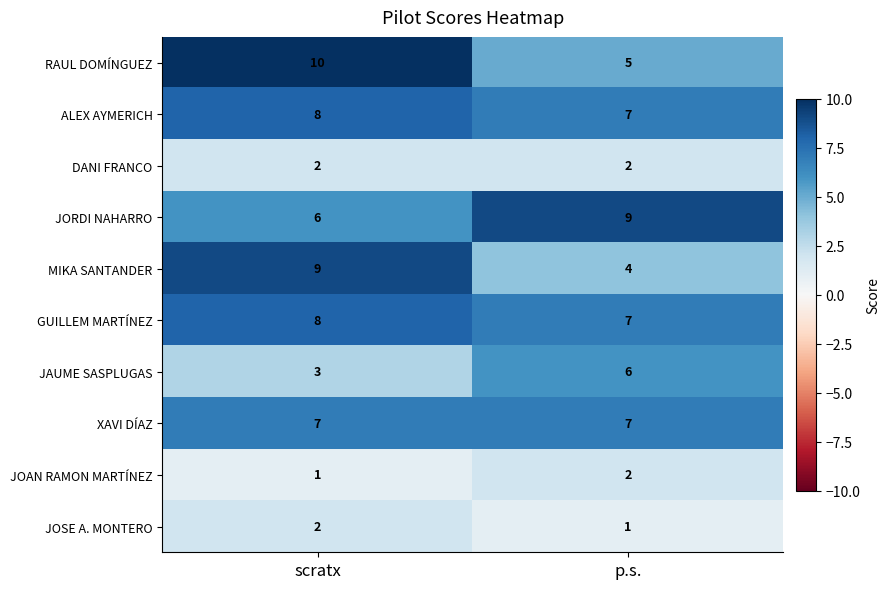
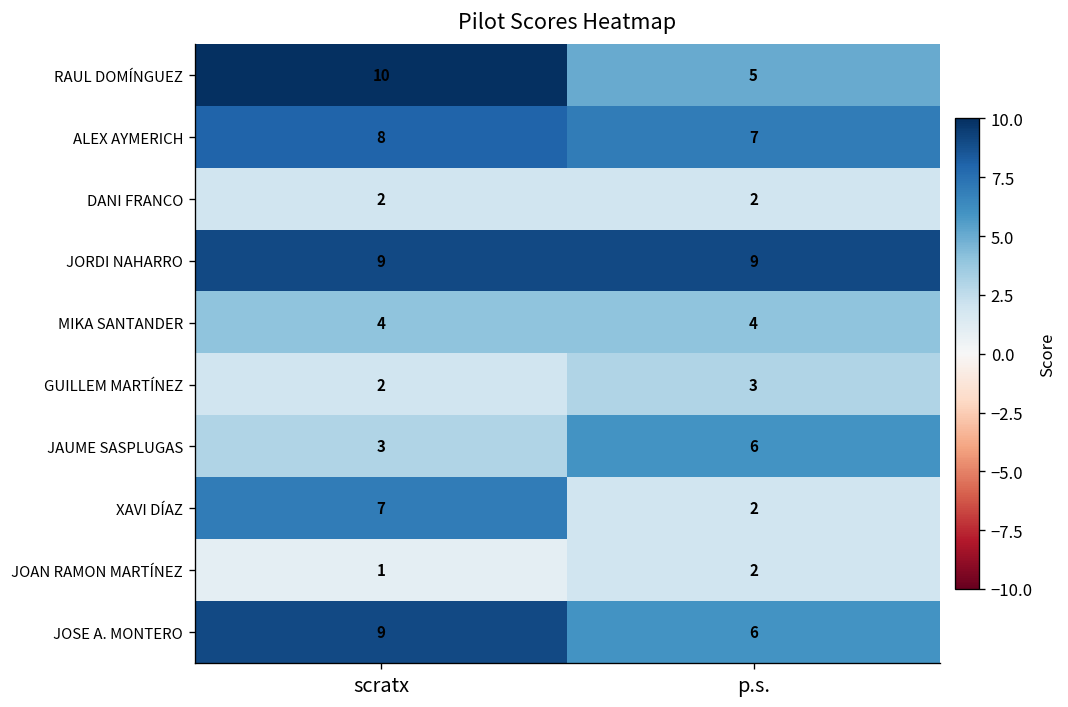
JORDI NAHARRO, scratx: 6 -> 9
MIKA SANTANDER, scratx: 9 -> 4
GUILLEM MARTÍNEZ, scratx: 8 -> 2
GUILLEM MARTÍNEZ, p.s.: 7 -> 3
XAVI DÍAZ, p.s.: 7 -> 2
JOSE A. MONTERO, scratx: 2 -> 9
JOSE A. MONTERO, p.s.: 1 -> 6
